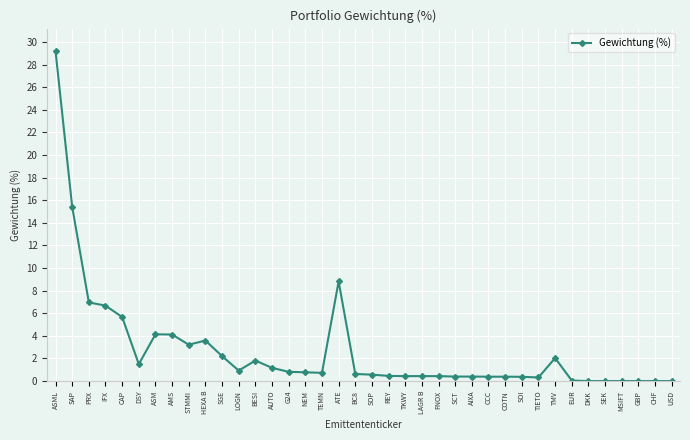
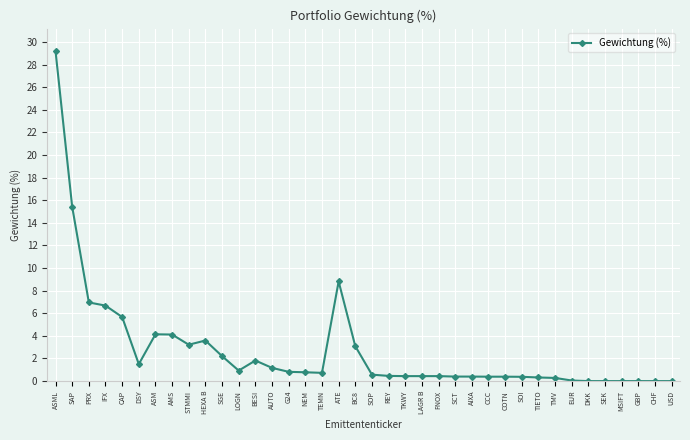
BC8: 0.6 -> 3.1
TMV: 2.0 -> 0.3
